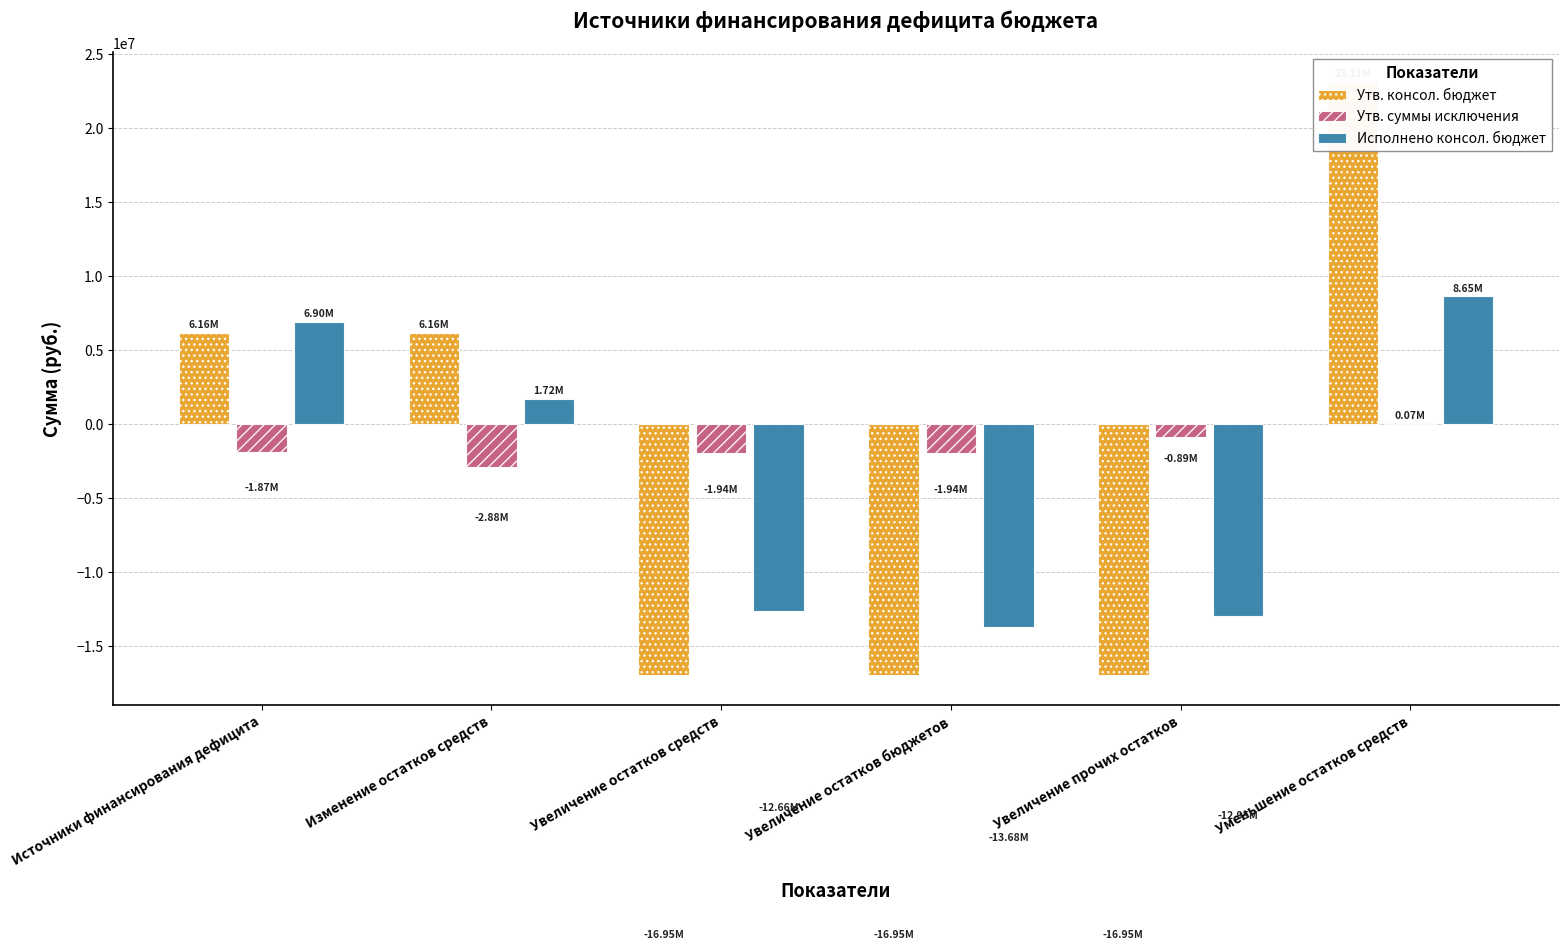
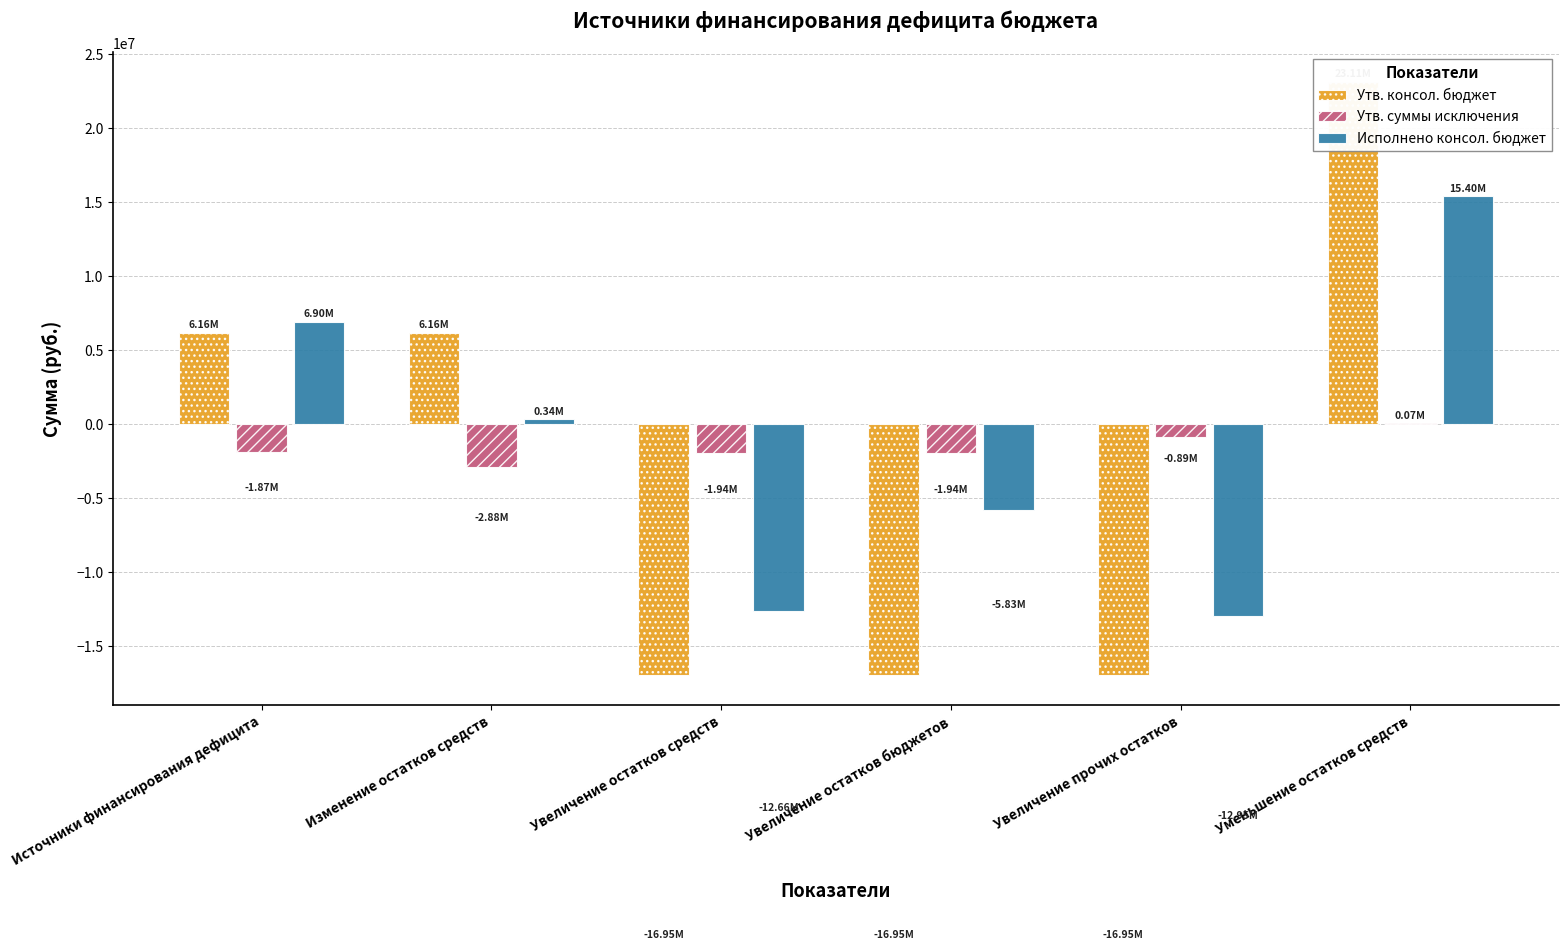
Исполнено консол. бюджет, Изменение остатков средств: 1.72M -> 0.34M
Исполнено консол. бюджет, Увеличение остатков бюджетов: -13.68M -> -5.83M
Исполнено консол. бюджет, Уменьшение остатков средств: 8.65M -> 15.40M
